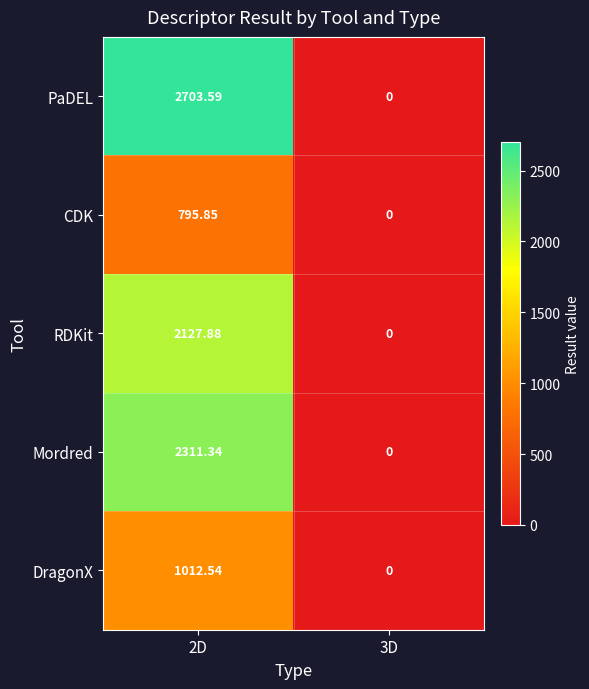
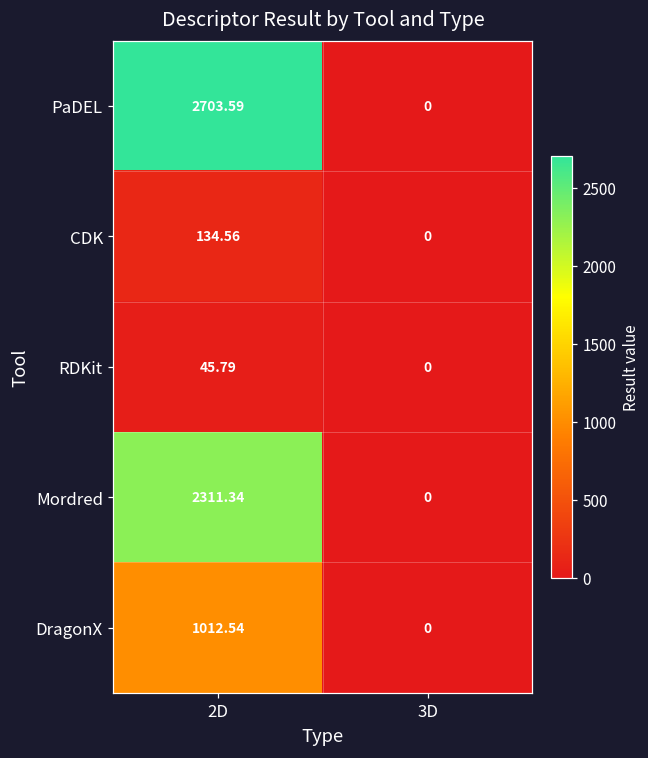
CDK, 2D: 795.85 -> 134.56
RDKit, 2D: 2127.88 -> 45.79
